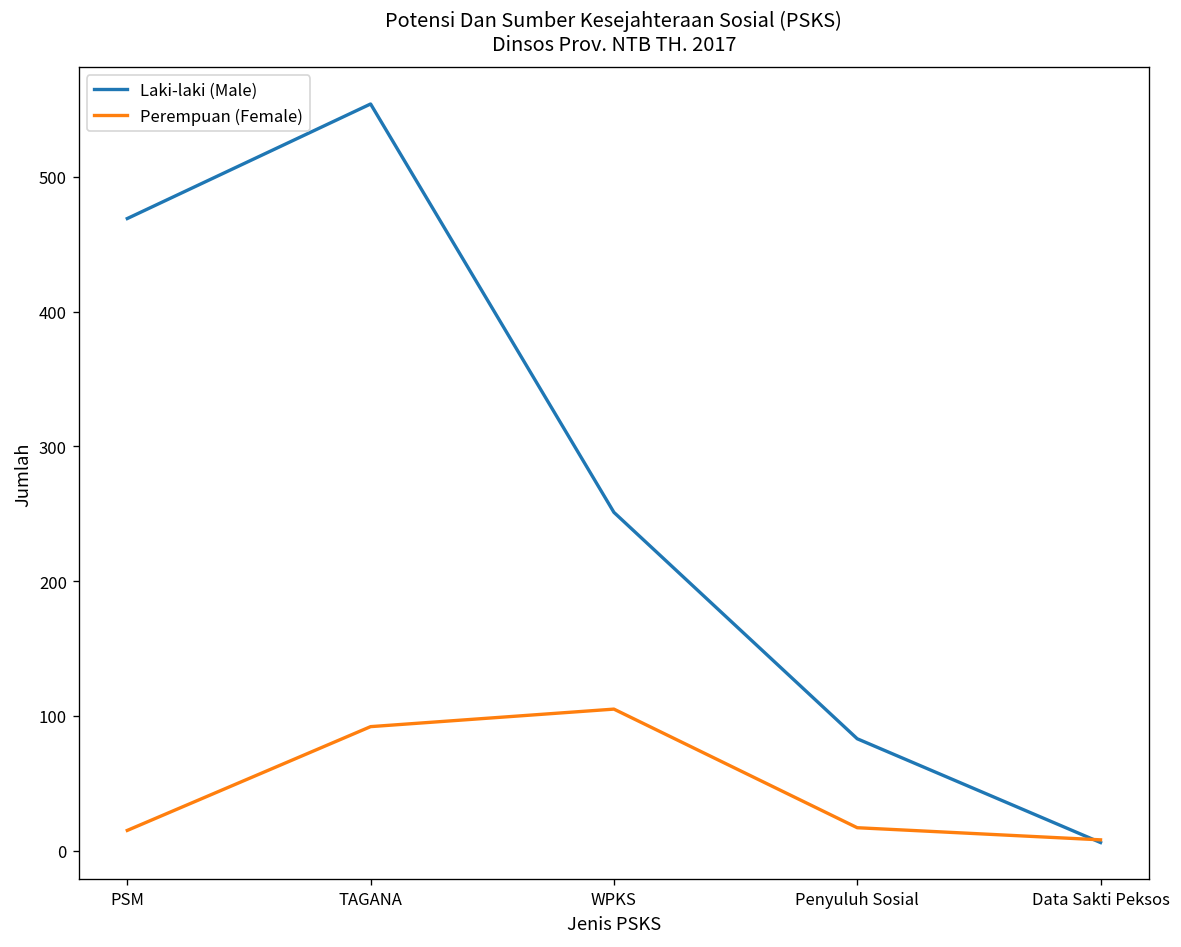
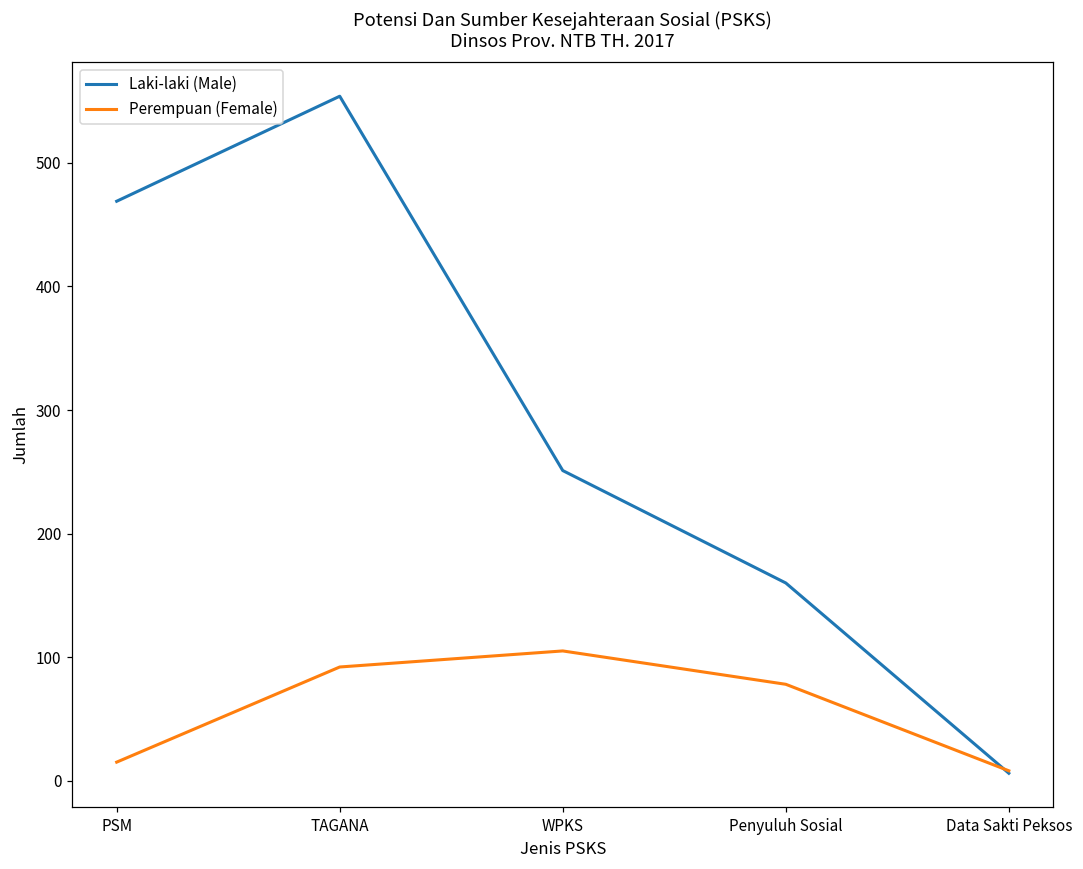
Laki-laki (Male), Penyuluh Sosial: 83 -> 160
Perempuan (Female), Penyuluh Sosial: 17 -> 78
